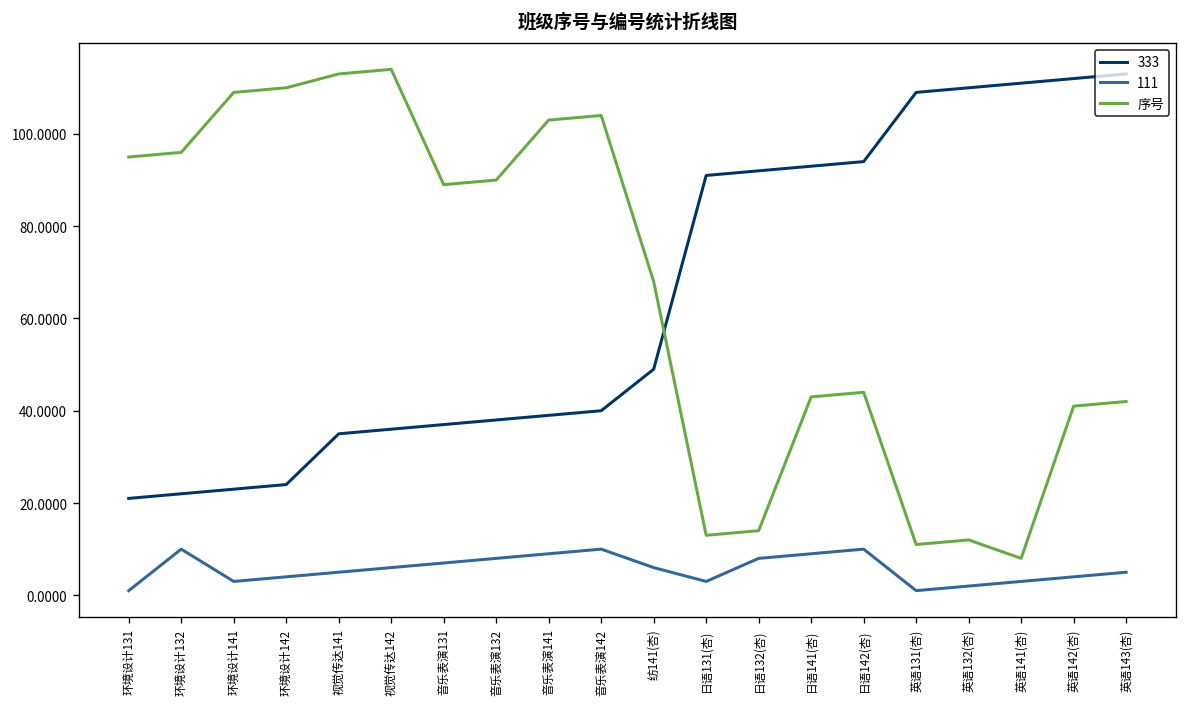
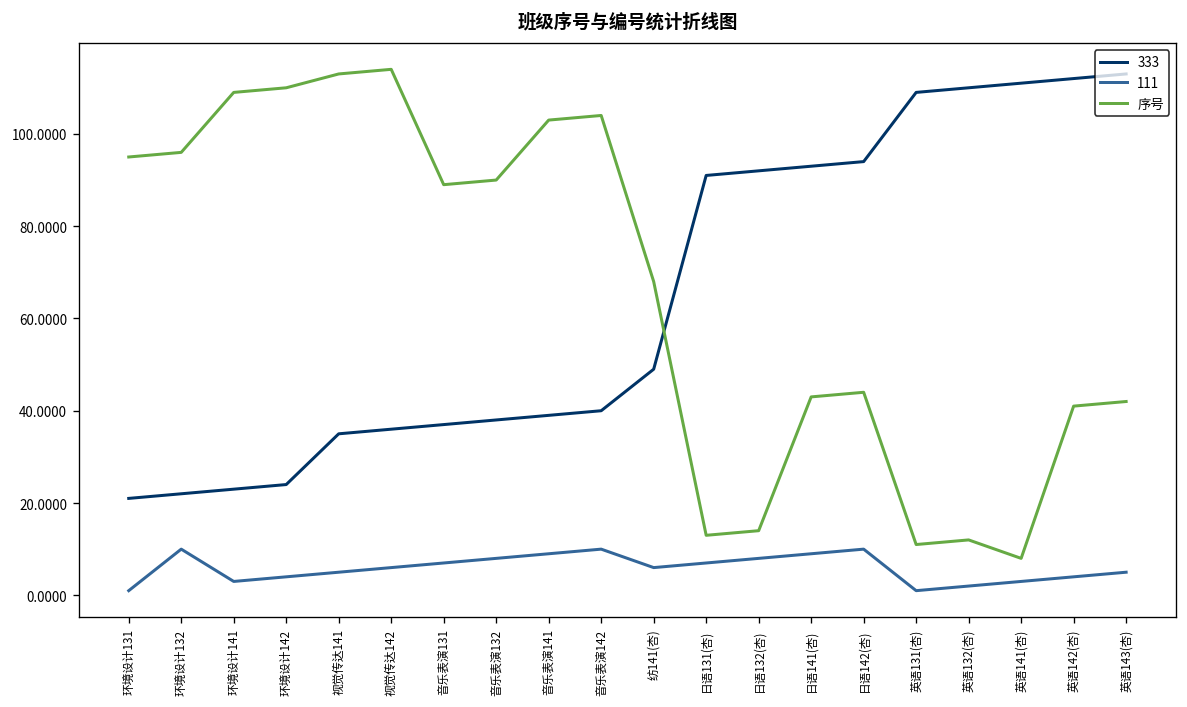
111, 日语131(杏): 3 -> 7
